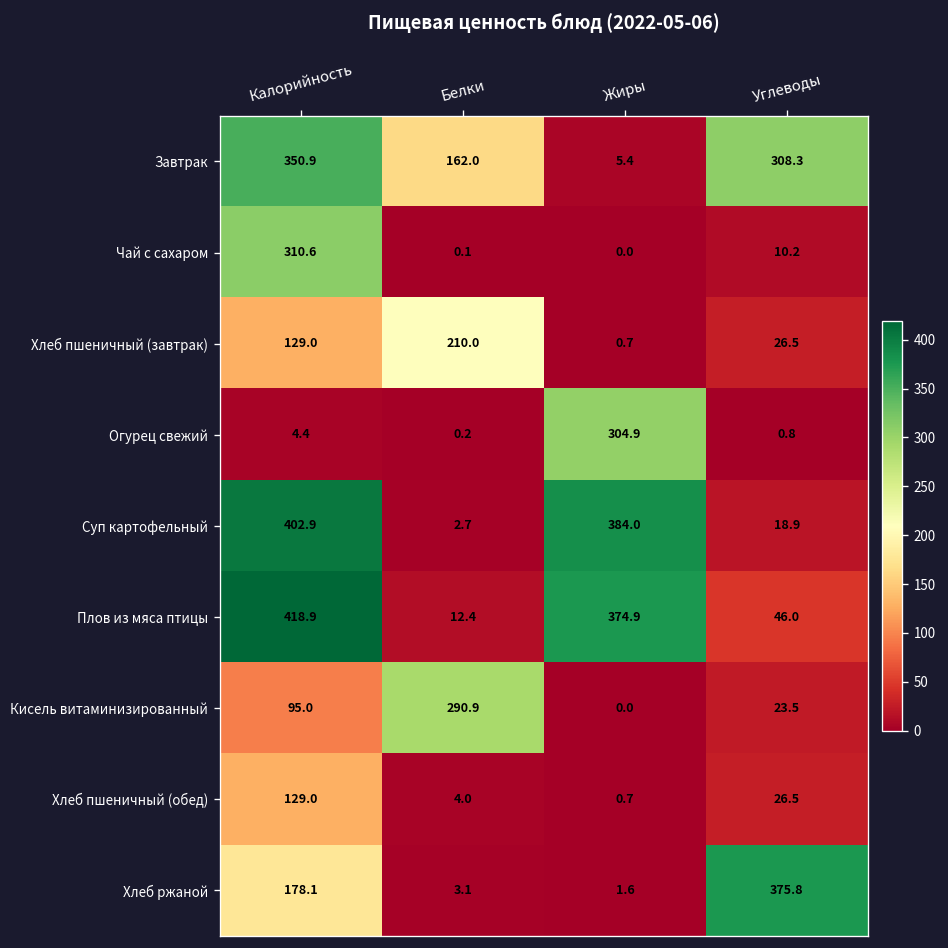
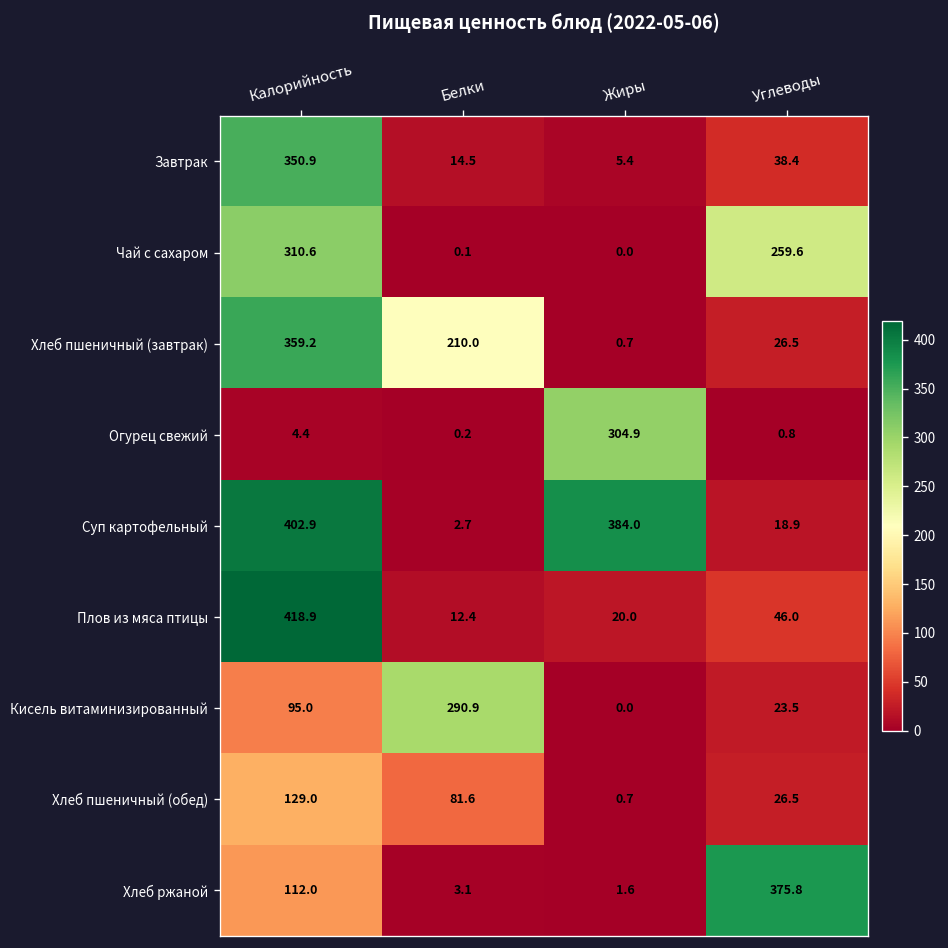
Завтрак, Белки: 162.0 -> 14.5
Завтрак, Углеводы: 308.3 -> 38.4
Чай с сахаром, Углеводы: 10.2 -> 259.6
Хлеб пшеничный (завтрак), Калорийность: 129.0 -> 359.2
Плов из мяса птицы, Жиры: 374.9 -> 20.0
Хлеб пшеничный (обед), Белки: 4.0 -> 81.6
Хлеб ржаной, Калорийность: 178.1 -> 112.0
